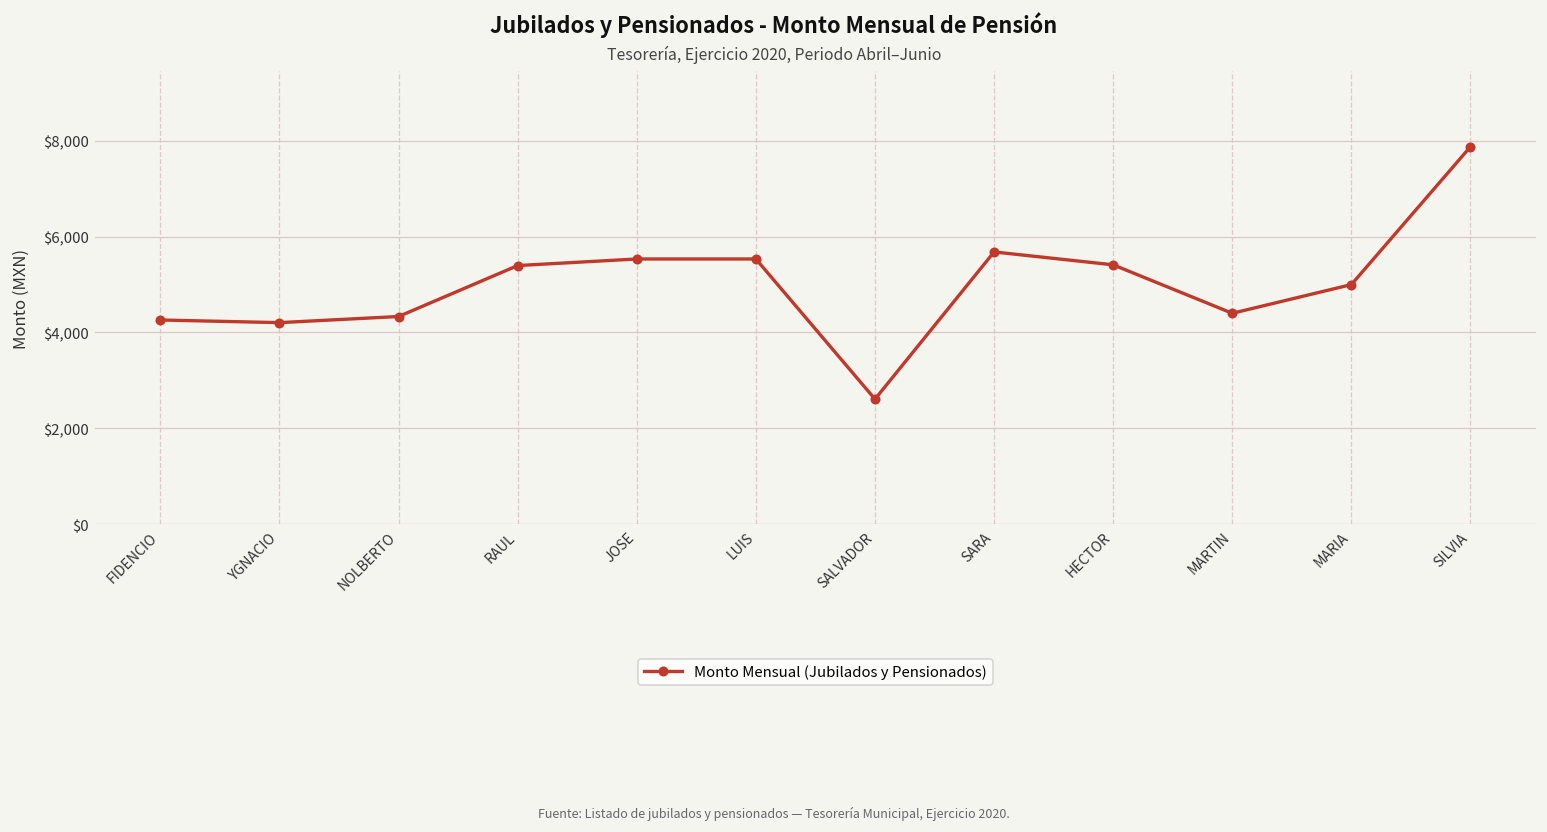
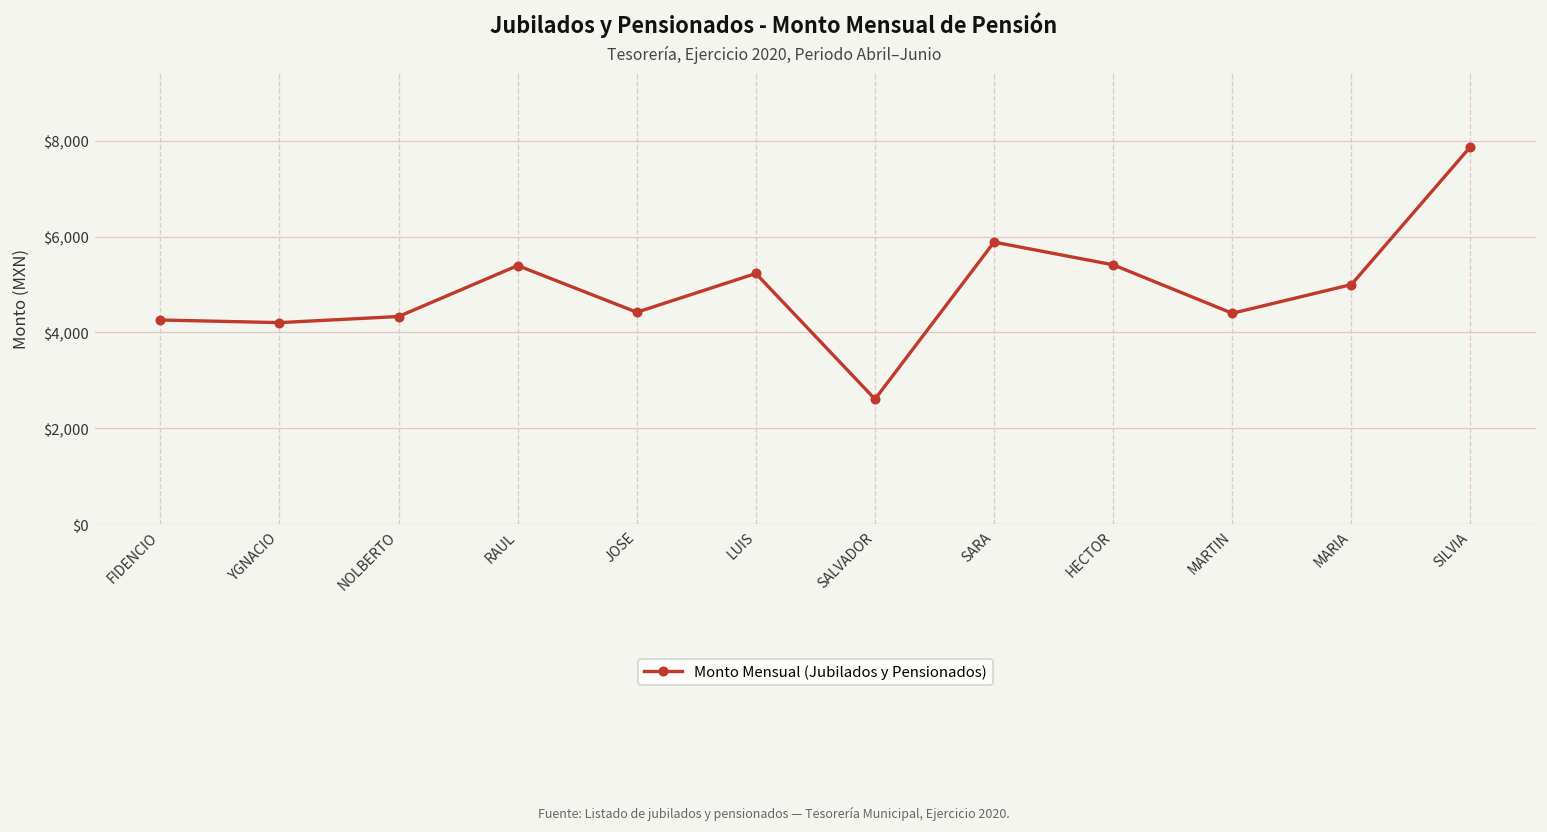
JOSE: $5,500 -> $4,400
LUIS: $5,500 -> $5,200
SARA: $5,700 -> $5,900
